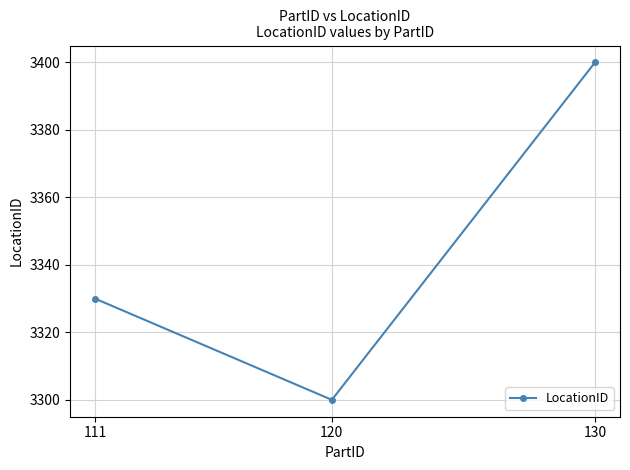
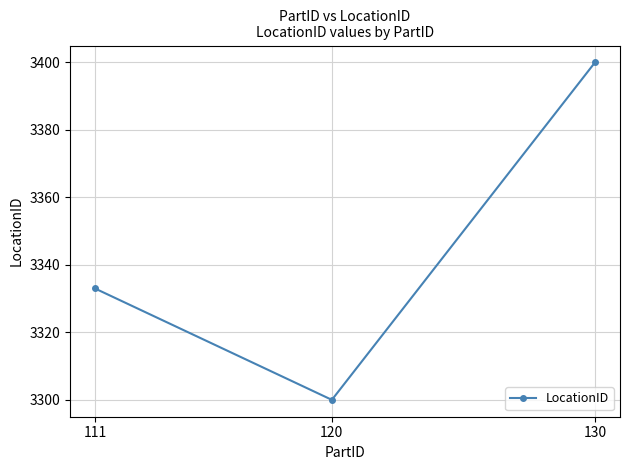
111: 3330 -> 3333
